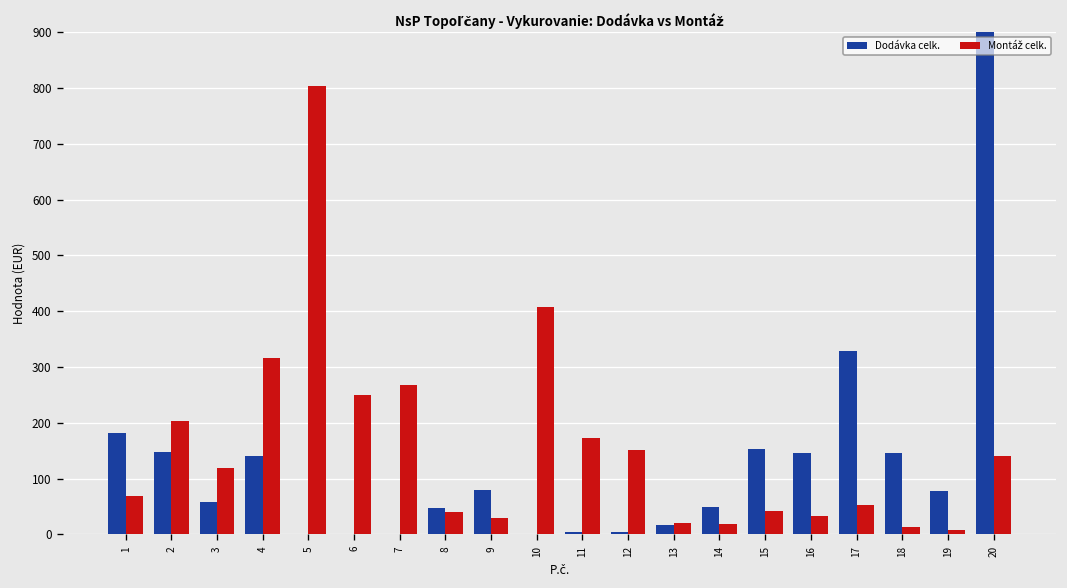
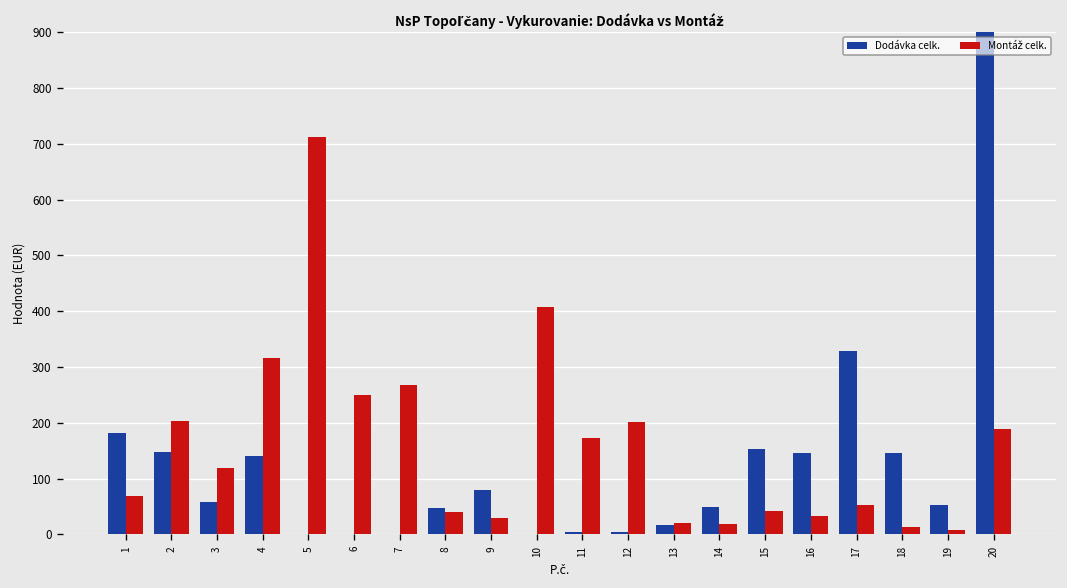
Montáž celk., 5: 800 -> 710
Montáž celk., 12: 150 -> 200
Dodávka celk., 19: 80 -> 50
Montáž celk., 20: 140 -> 190
